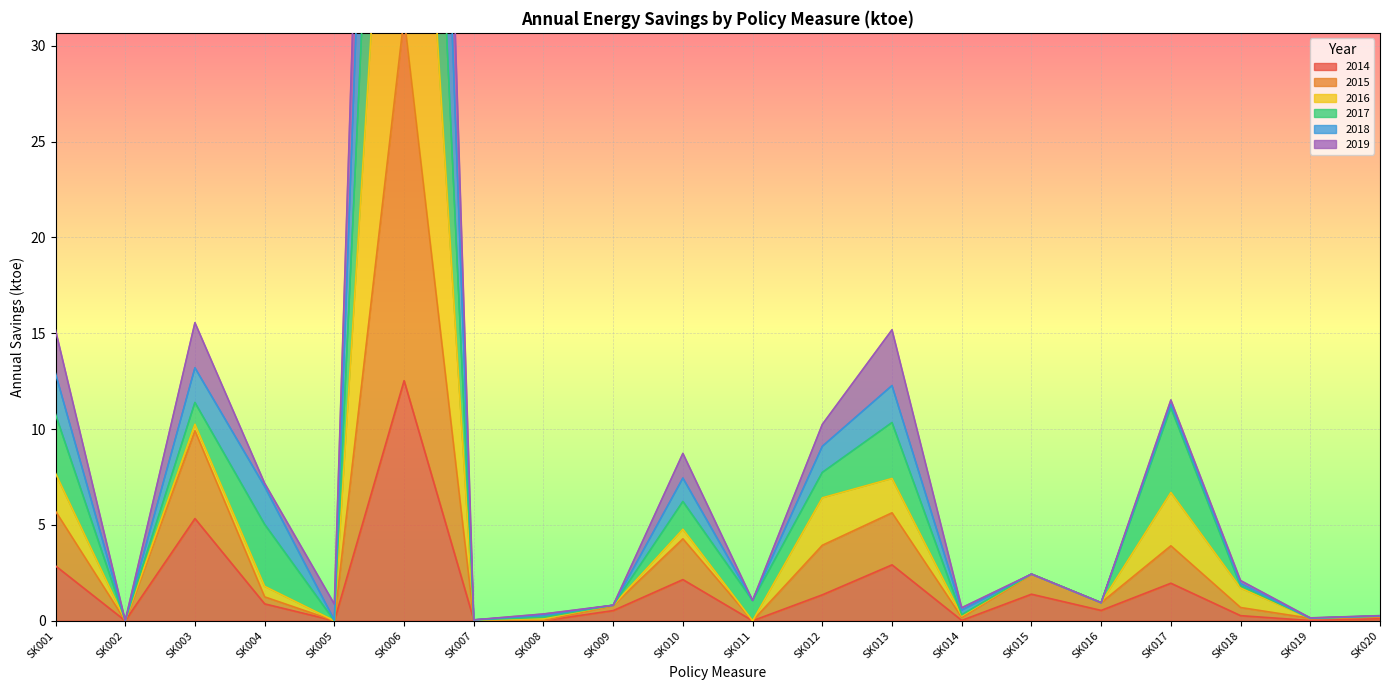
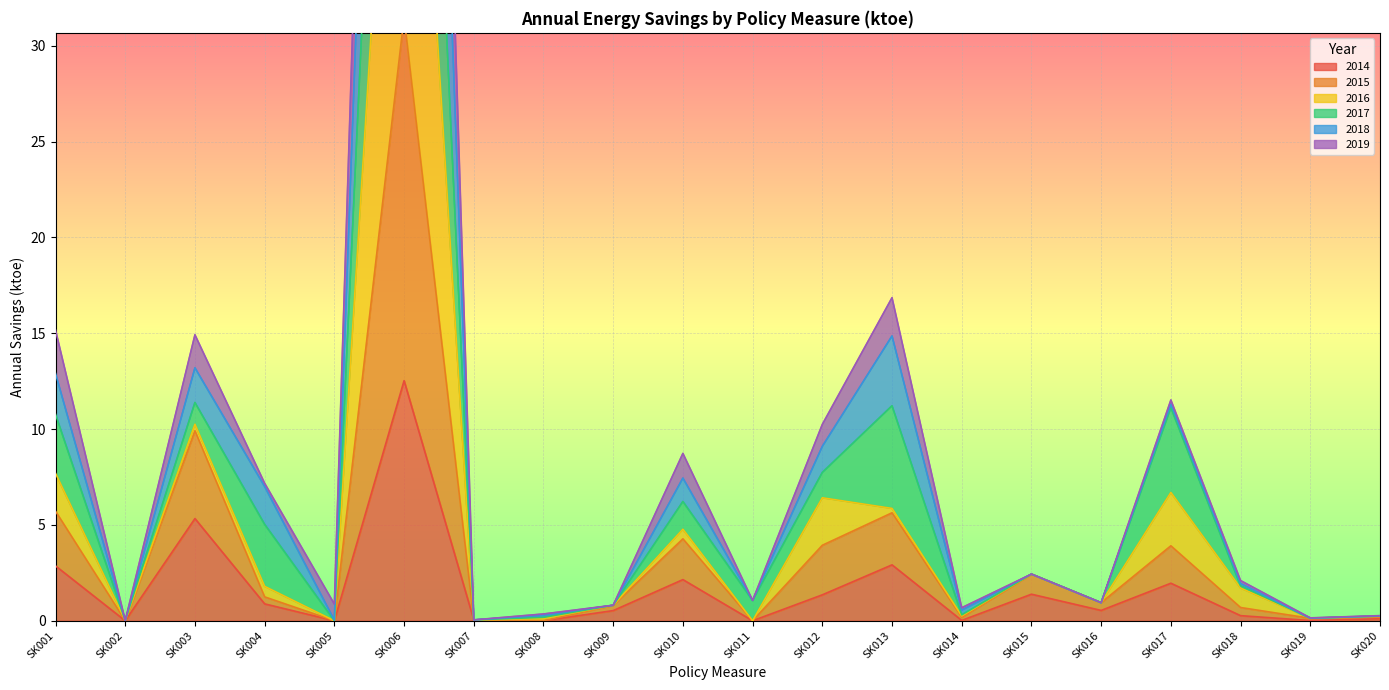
2019, SK003: 2.4 -> 1.7
2016, SK013: 1.8 -> 0.2
2017, SK013: 2.9 -> 5.4
2018, SK013: 1.9 -> 3.6
2019, SK013: 2.9 -> 2.0
